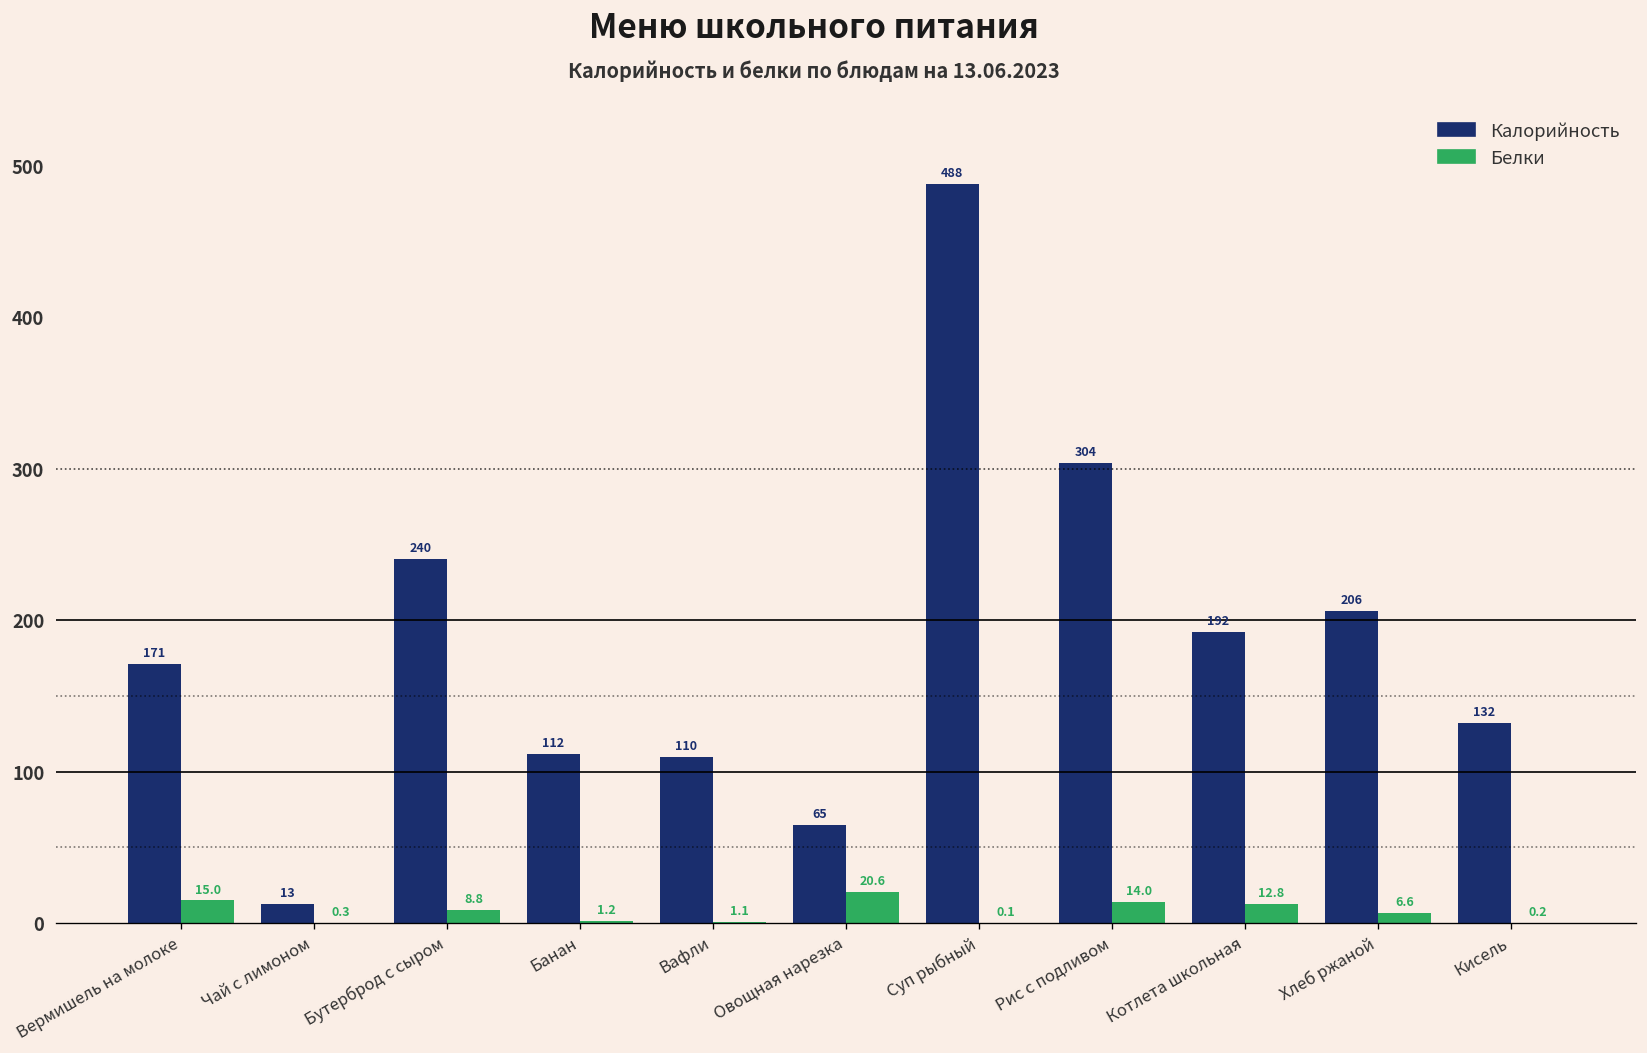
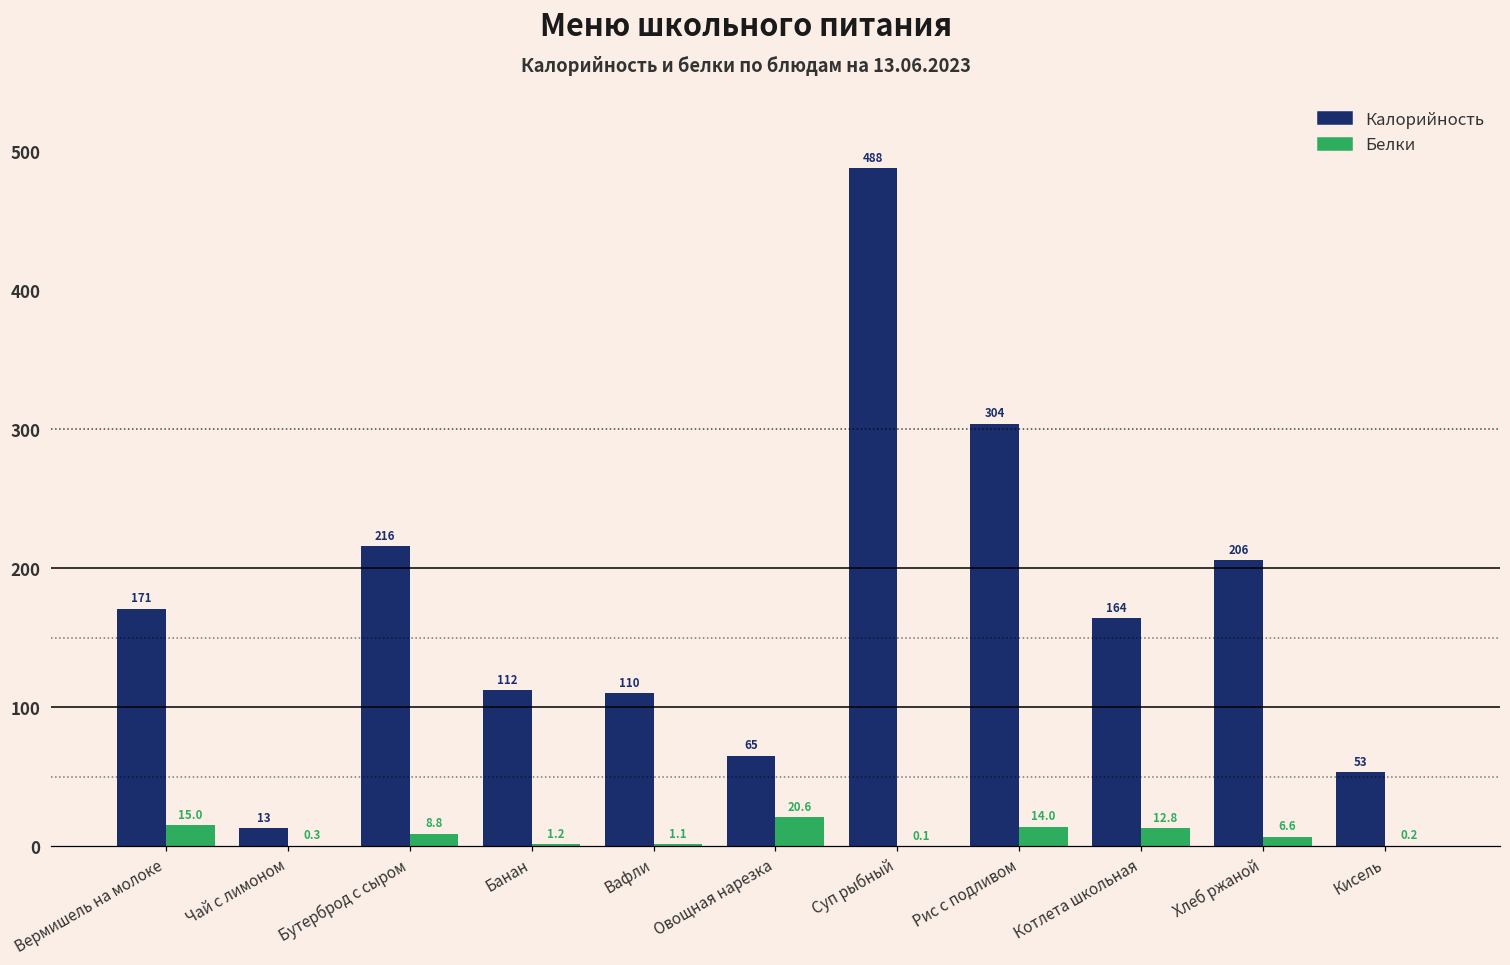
Калорийность, Бутерброд с сыром: 240 -> 216
Калорийность, Котлета школьная: 192 -> 164
Калорийность, Кисель: 132 -> 53
